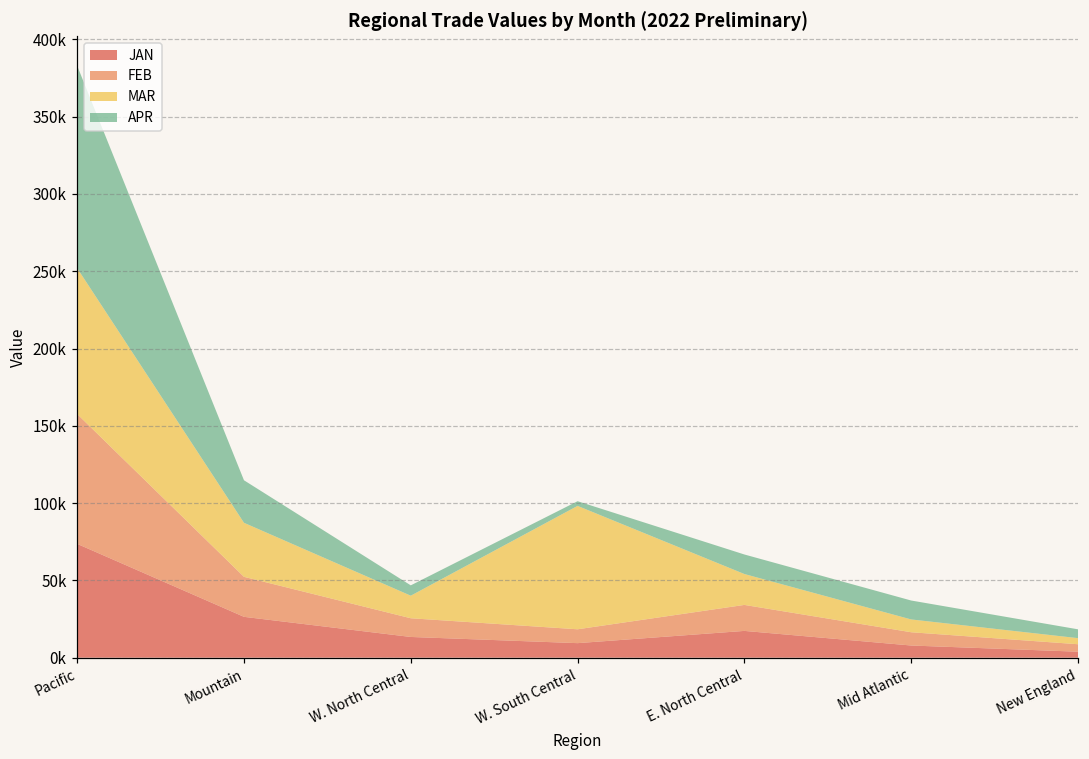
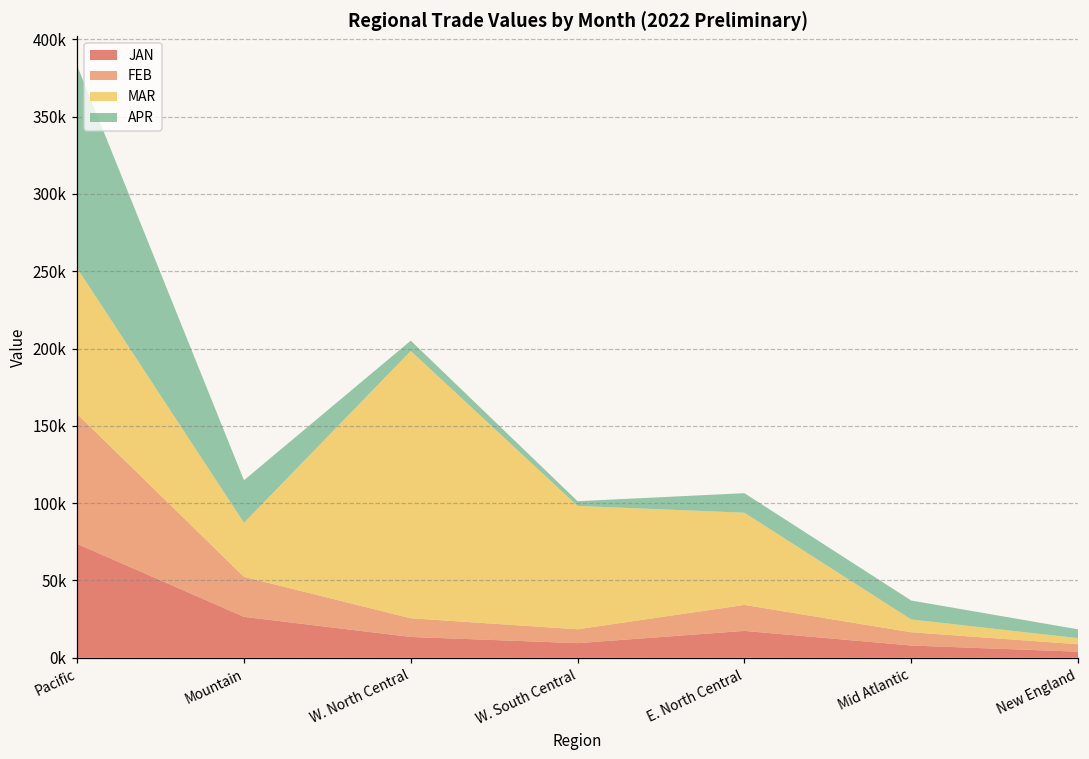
MAR, W. North Central: 15000 -> 173000
MAR, E. North Central: 20000 -> 60000
